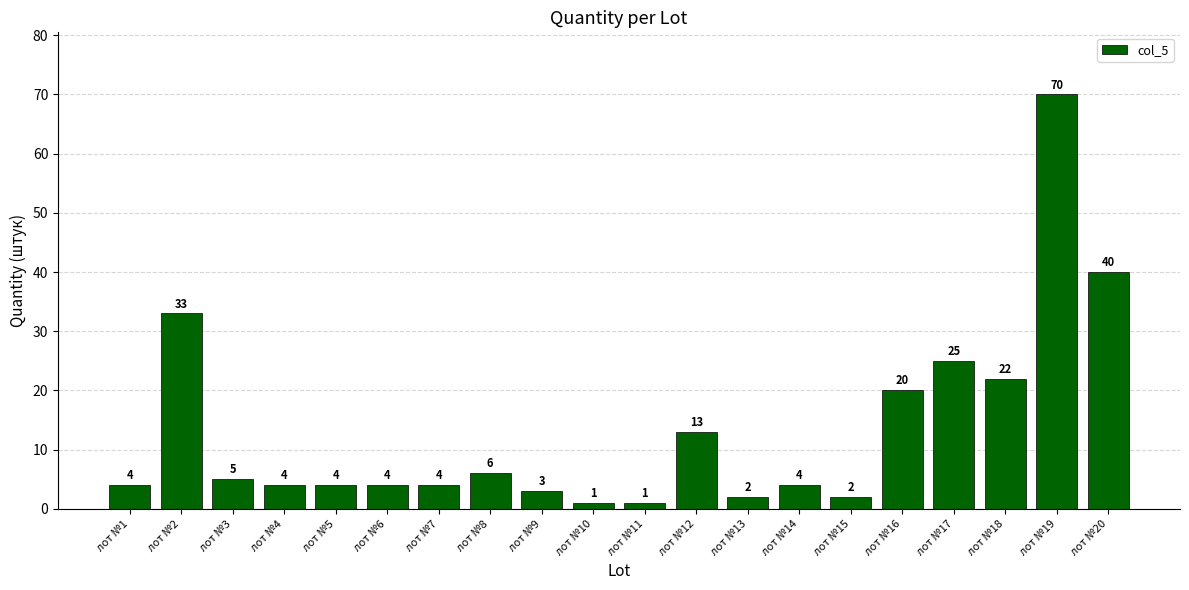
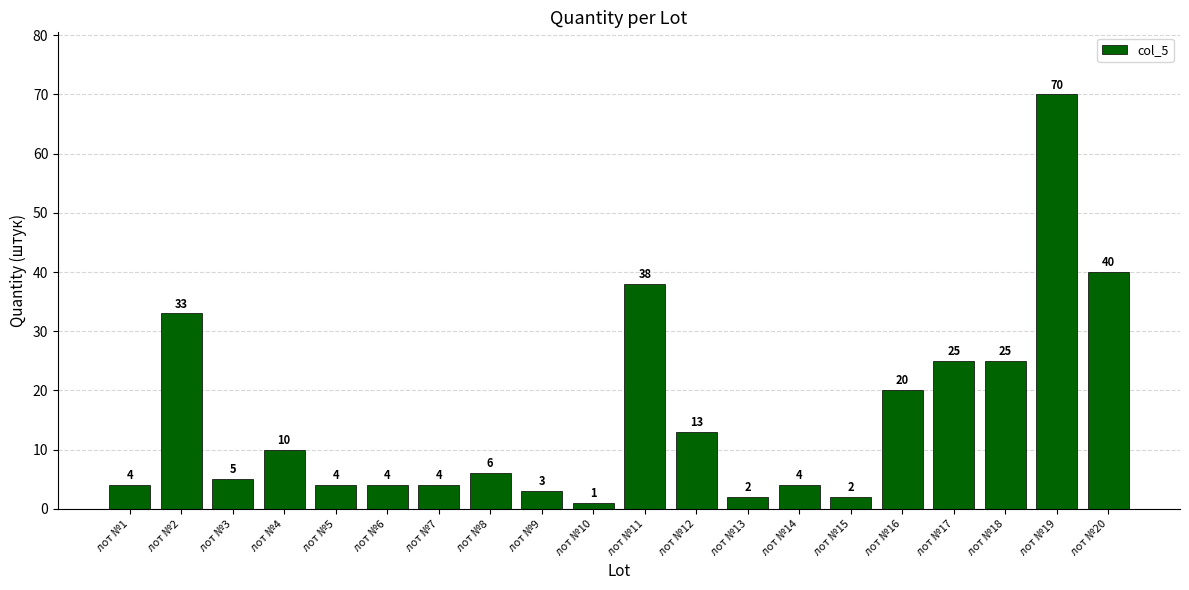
лот №4: 4 -> 10
лот №11: 1 -> 38
лот №18: 22 -> 25
